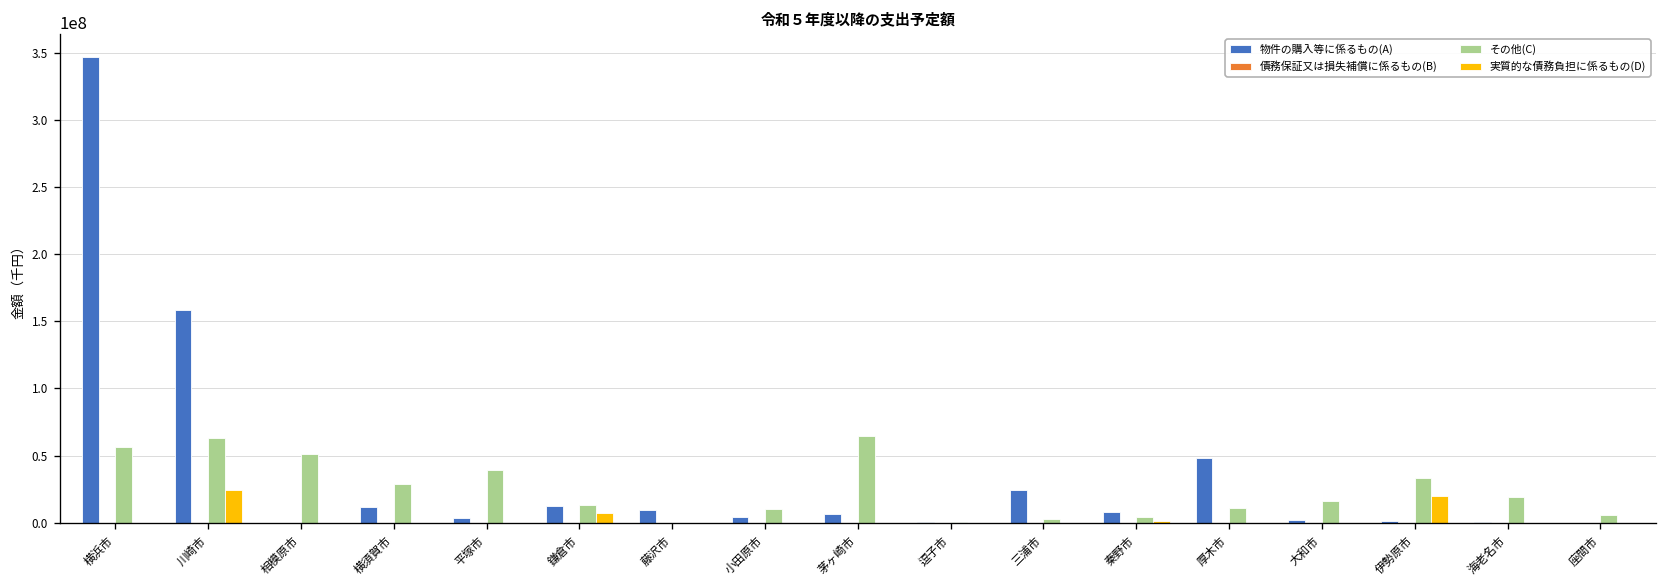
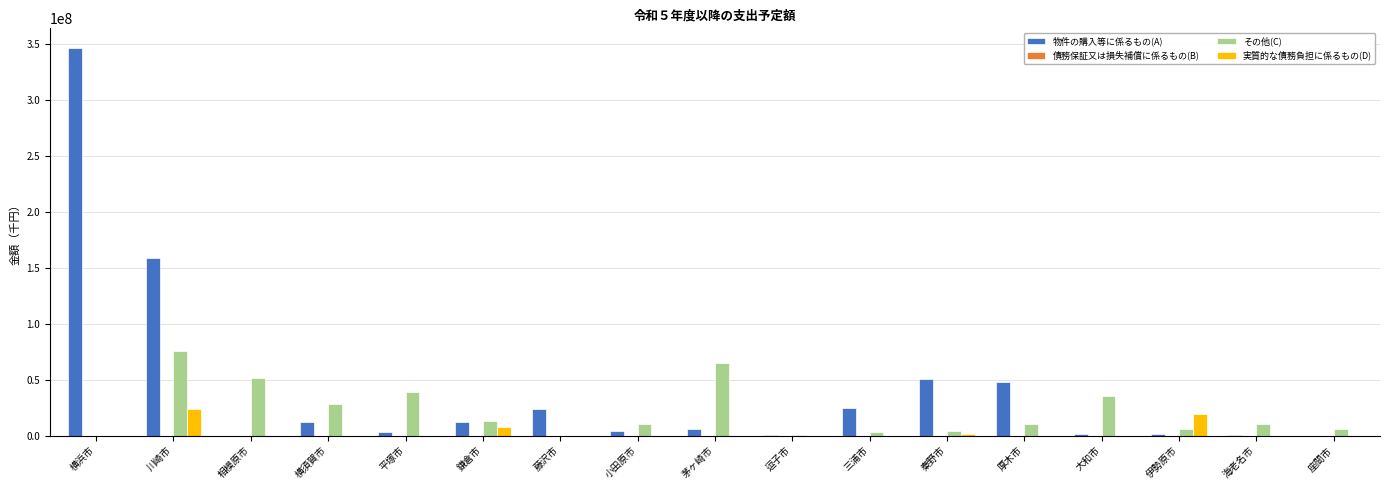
その他(C), 横浜市: 56000000 -> 0
その他(C), 川崎市: 63000000 -> 76000000
物件の購入等に係るもの(A), 藤沢市: 9000000 -> 24000000
物件の購入等に係るもの(A), 秦野市: 8000000 -> 51000000
その他(C), 大和市: 16000000 -> 36000000
その他(C), 伊勢原市: 33000000 -> 6000000
その他(C), 海老名市: 19000000 -> 11000000
